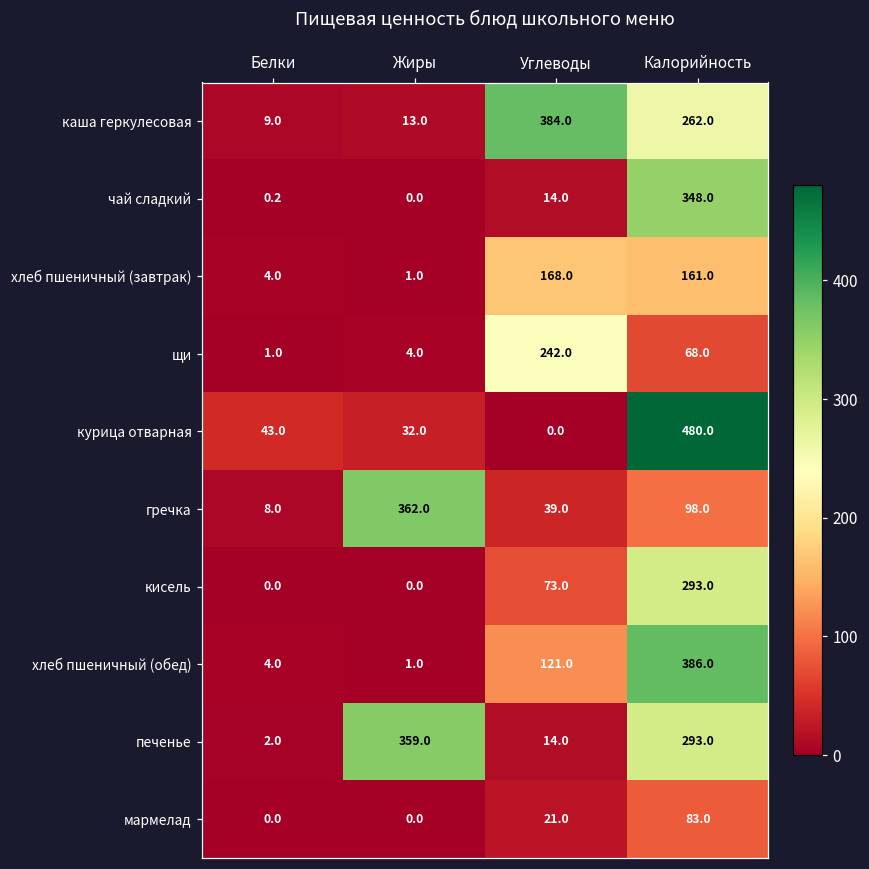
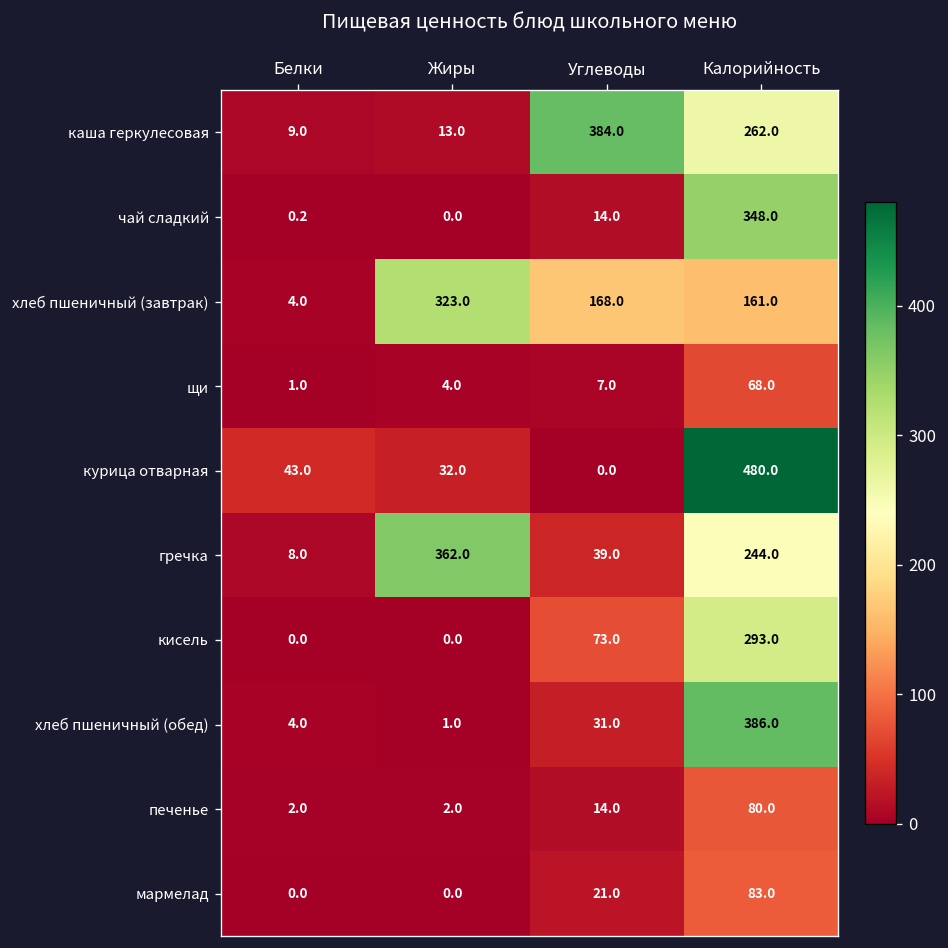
хлеб пшеничный (завтрак), Жиры: 1.0 -> 323.0
щи, Углеводы: 242.0 -> 7.0
гречка, Калорийность: 98.0 -> 244.0
хлеб пшеничный (обед), Углеводы: 121.0 -> 31.0
печенье, Жиры: 359.0 -> 2.0
печенье, Калорийность: 293.0 -> 80.0
